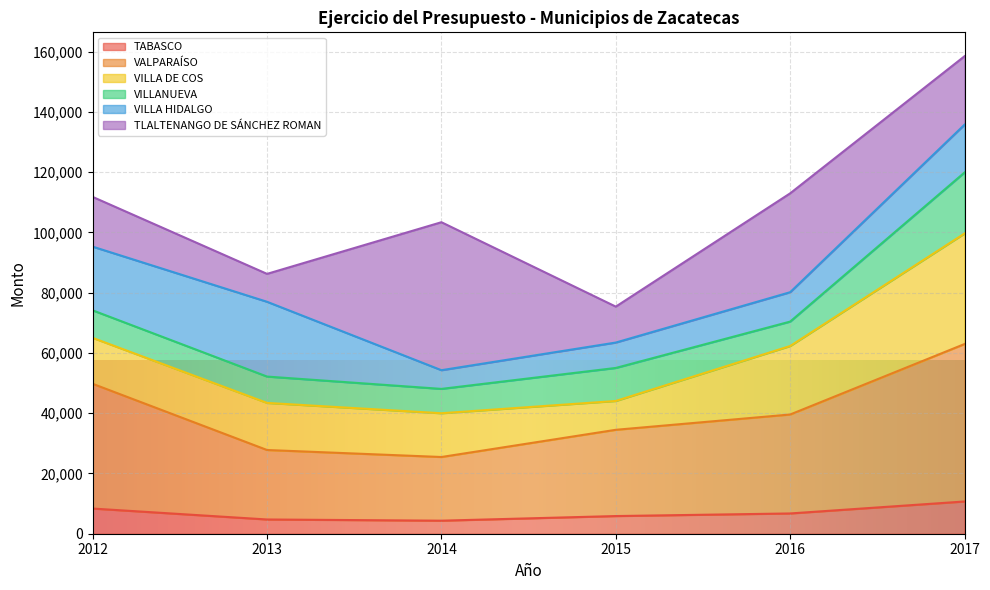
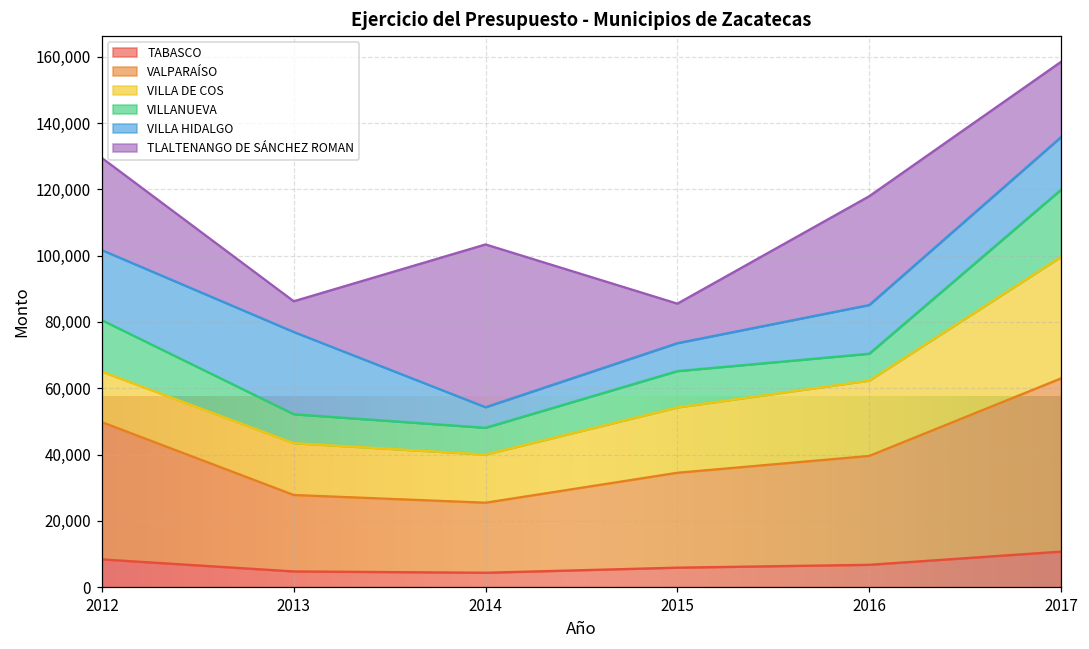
VILLANUEVA, 2012: 9,000 -> 16,000
TLALTENANGO DE SÁNCHEZ ROMAN, 2012: 17,000 -> 28,000
VILLA DE COS, 2015: 10,000 -> 20,000
VILLA HIDALGO, 2016: 10,000 -> 15,000
